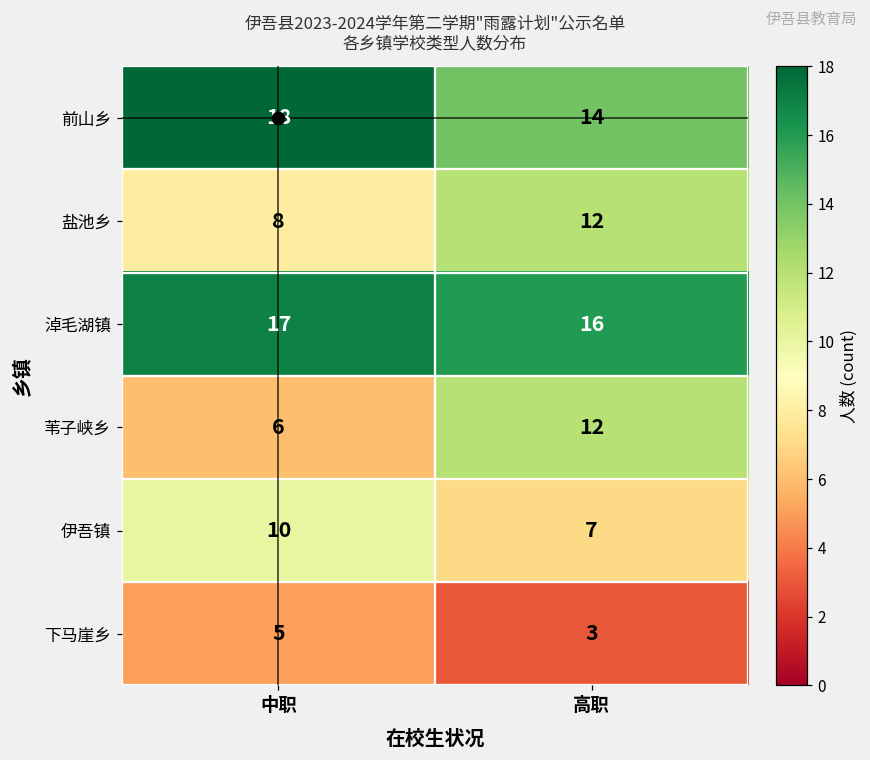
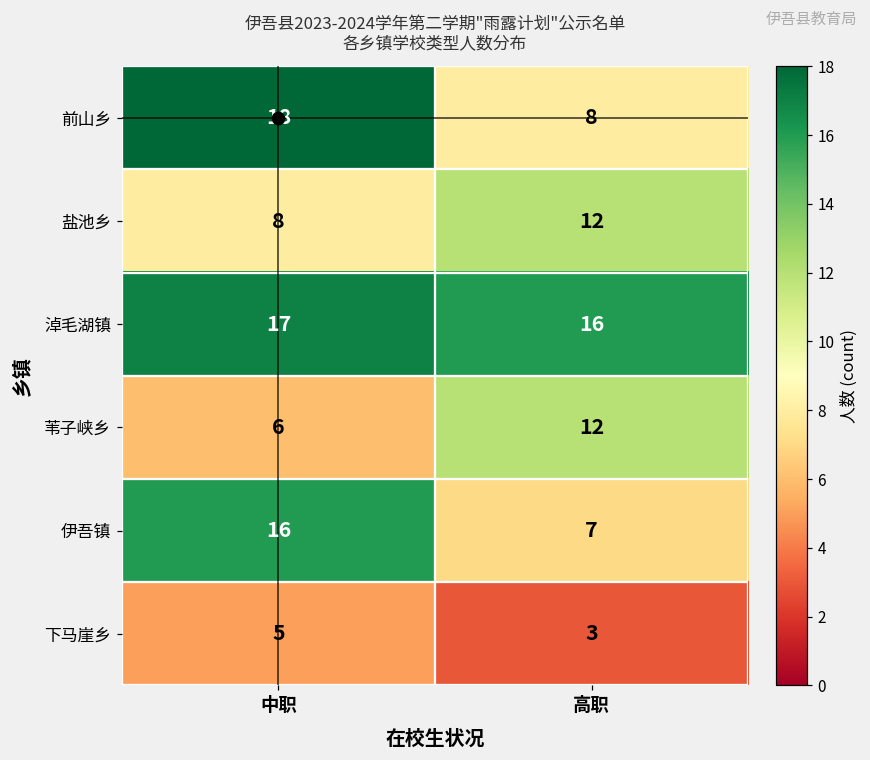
前山乡, 高职: 14 -> 8
伊吾镇, 中职: 10 -> 16
